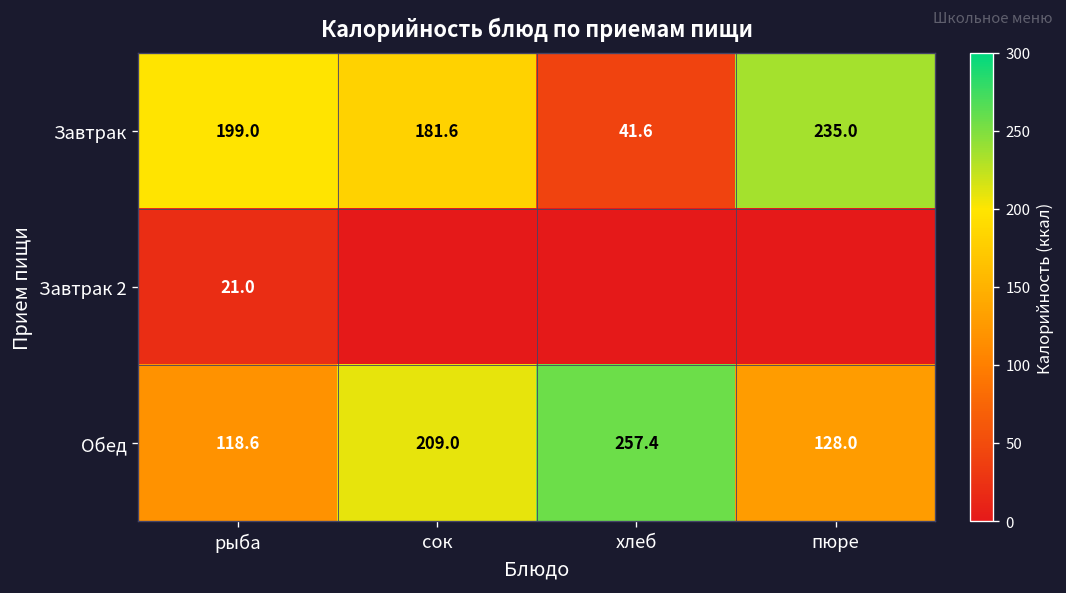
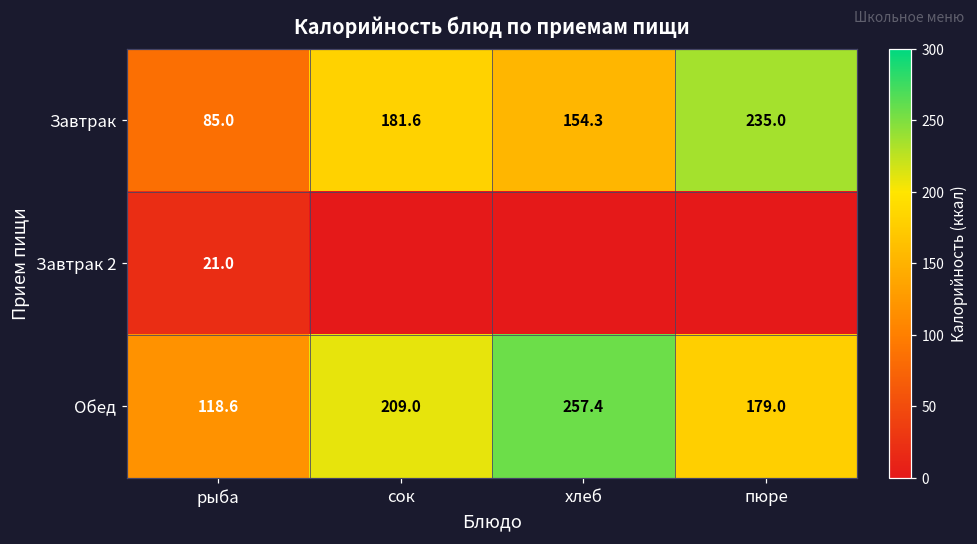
Завтрак, рыба: 199.0 -> 85.0
Завтрак, хлеб: 41.6 -> 154.3
Обед, пюре: 128.0 -> 179.0
